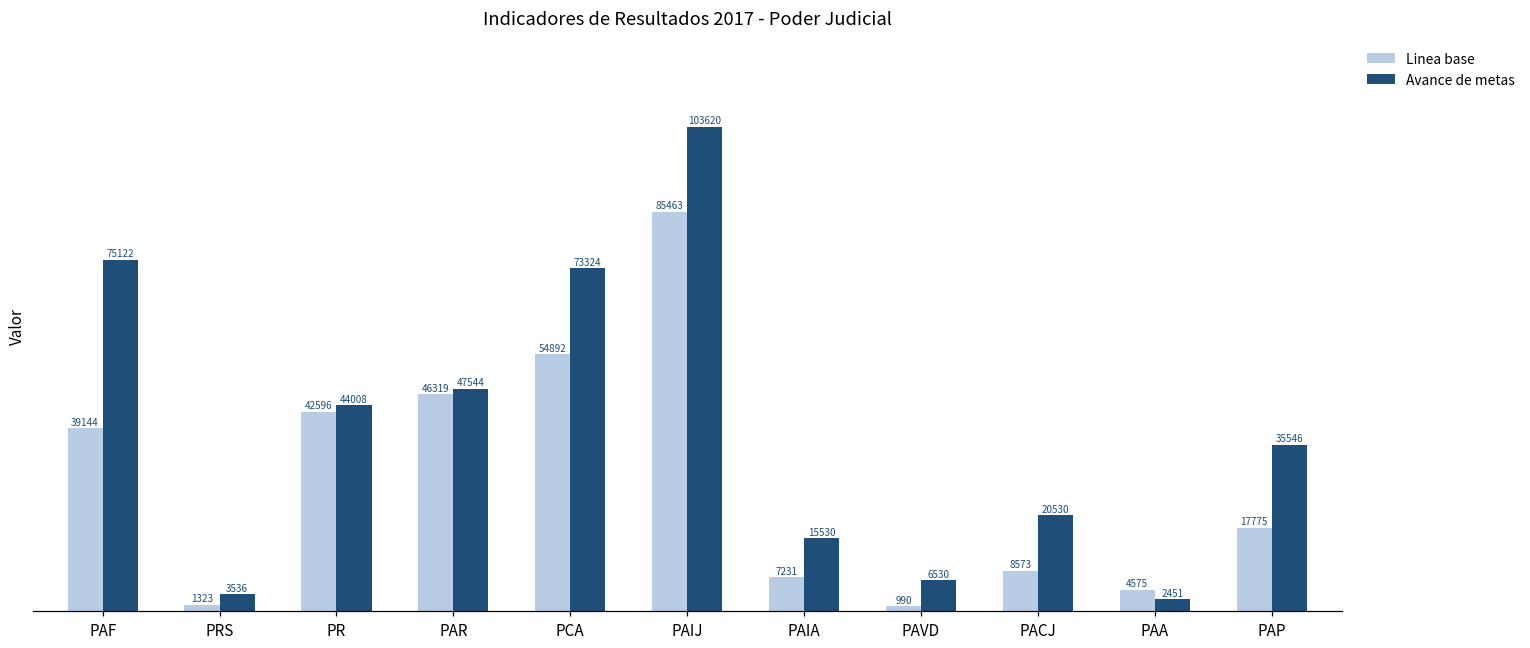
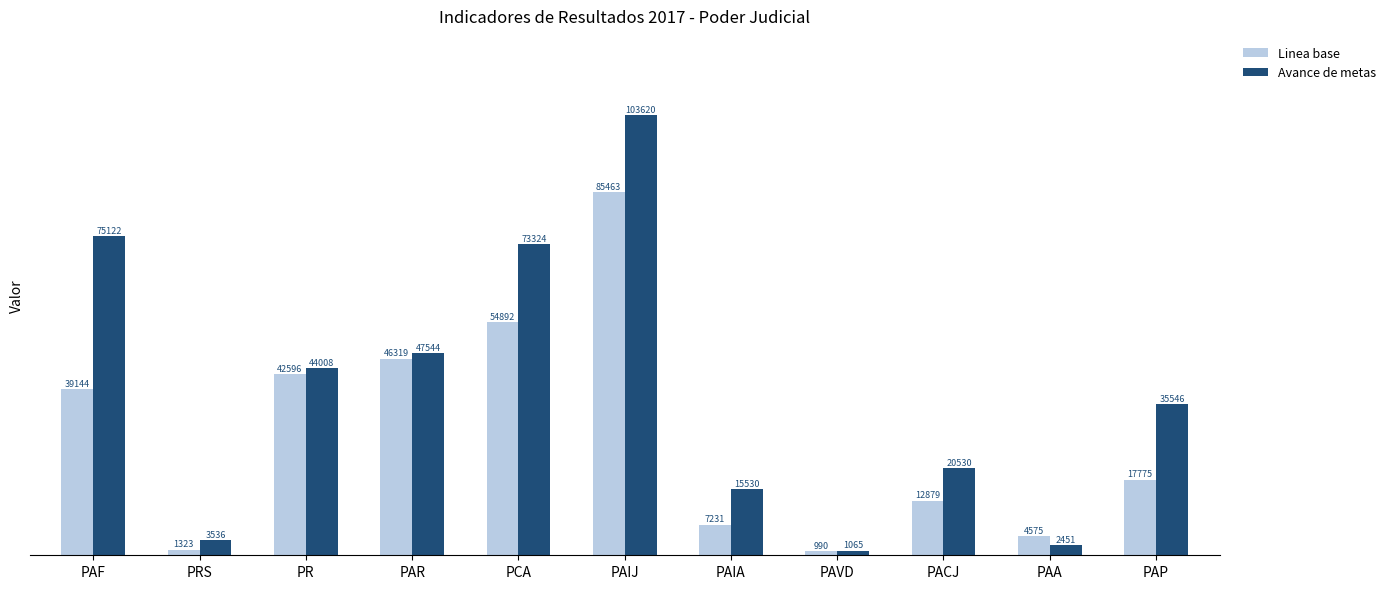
Avance de metas, PAVD: 6530 -> 1065
Linea base, PACJ: 8573 -> 12879
